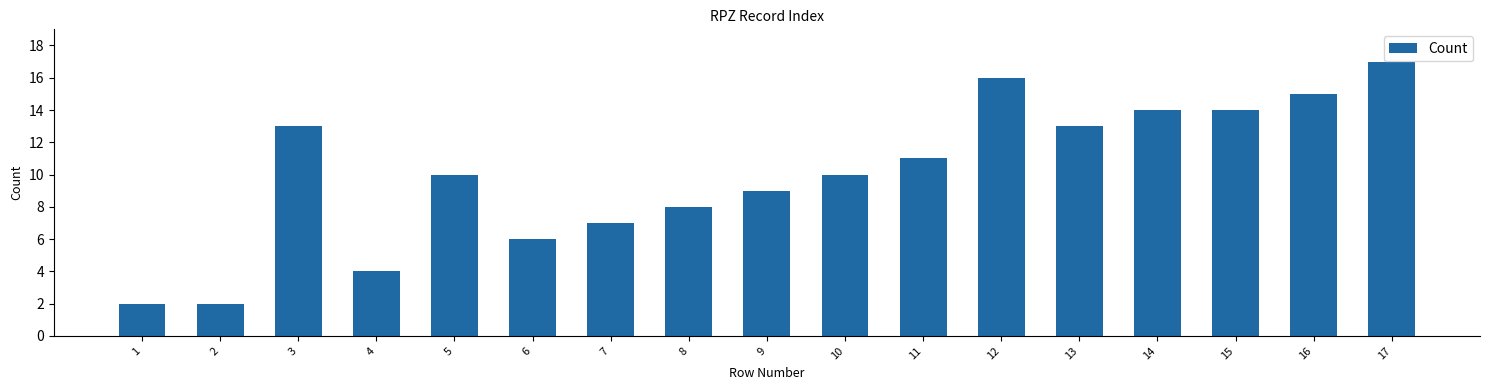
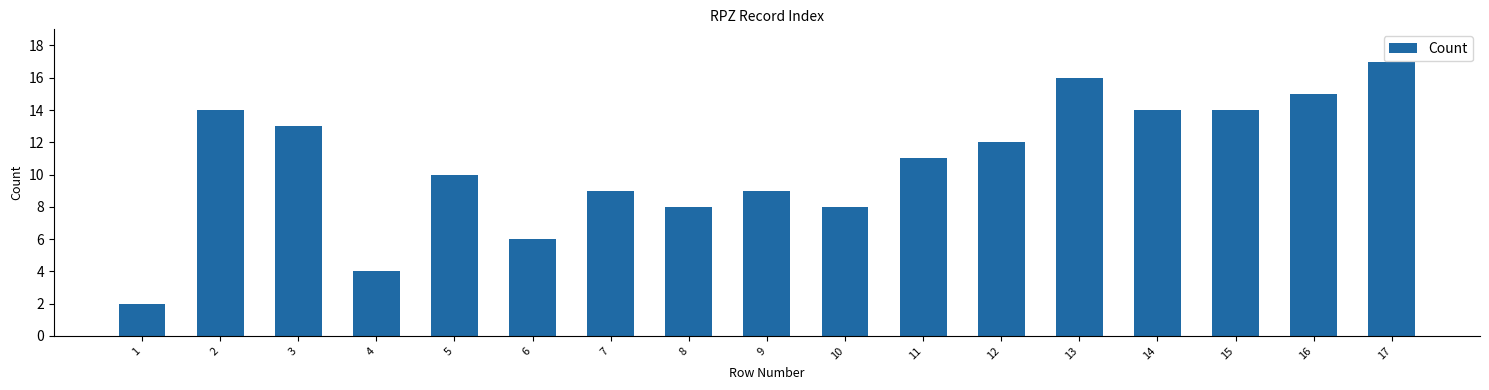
2: 2 -> 14
7: 7 -> 9
10: 10 -> 8
12: 16 -> 12
13: 13 -> 16
